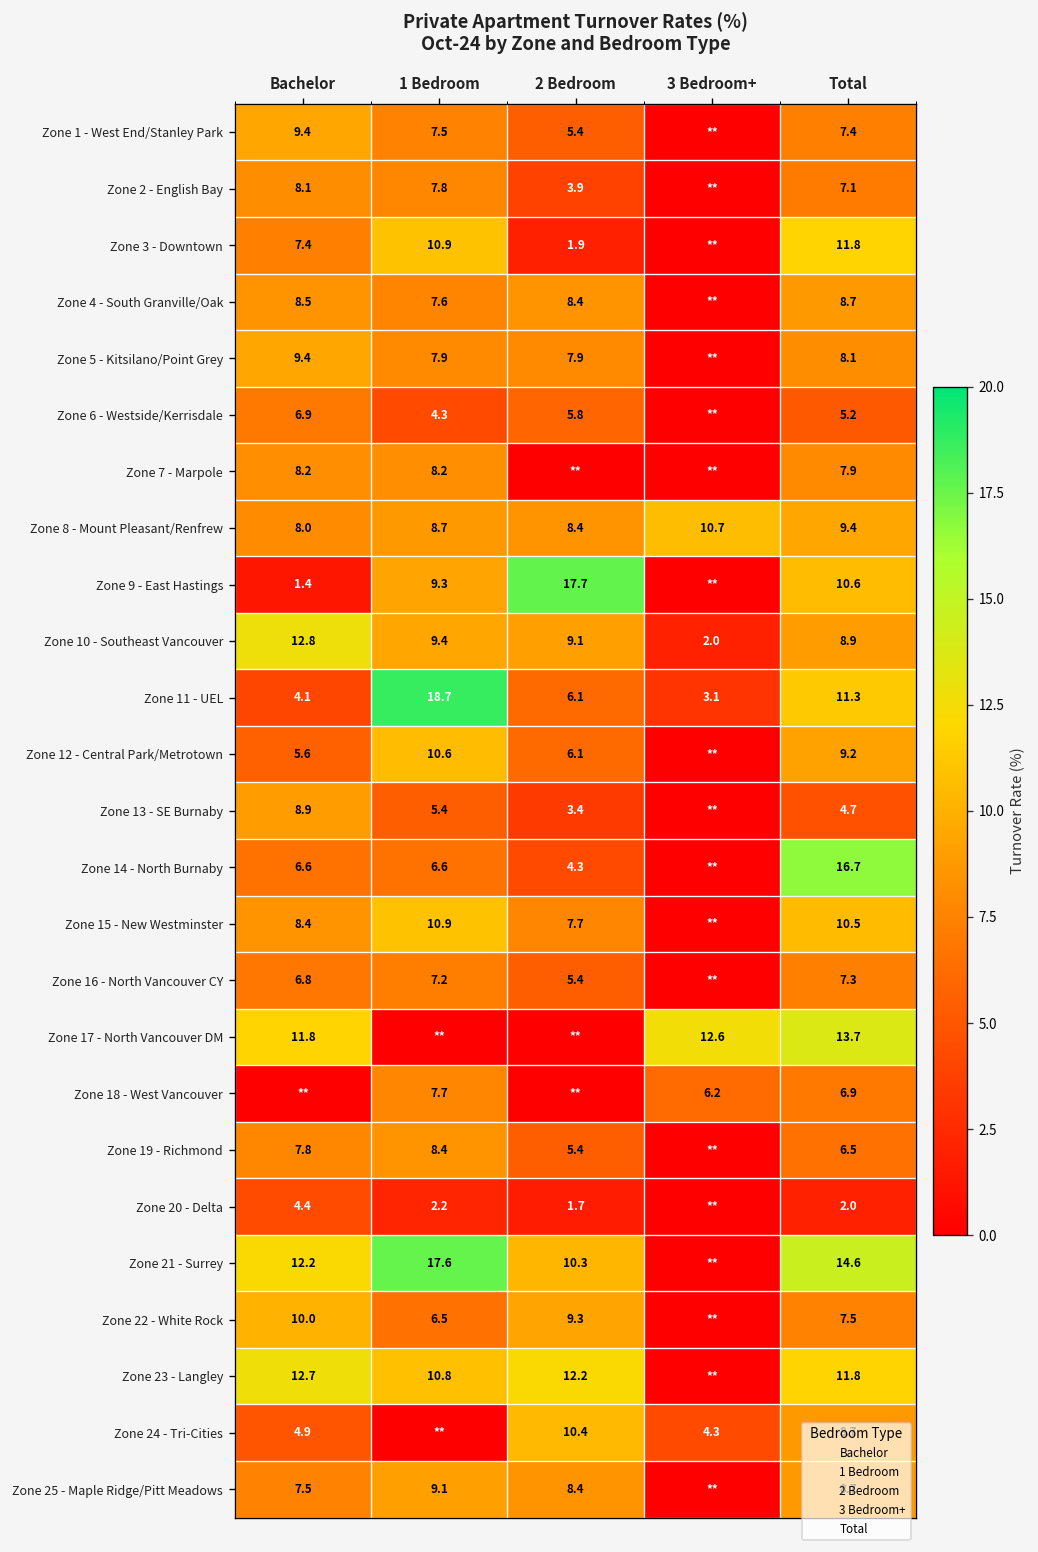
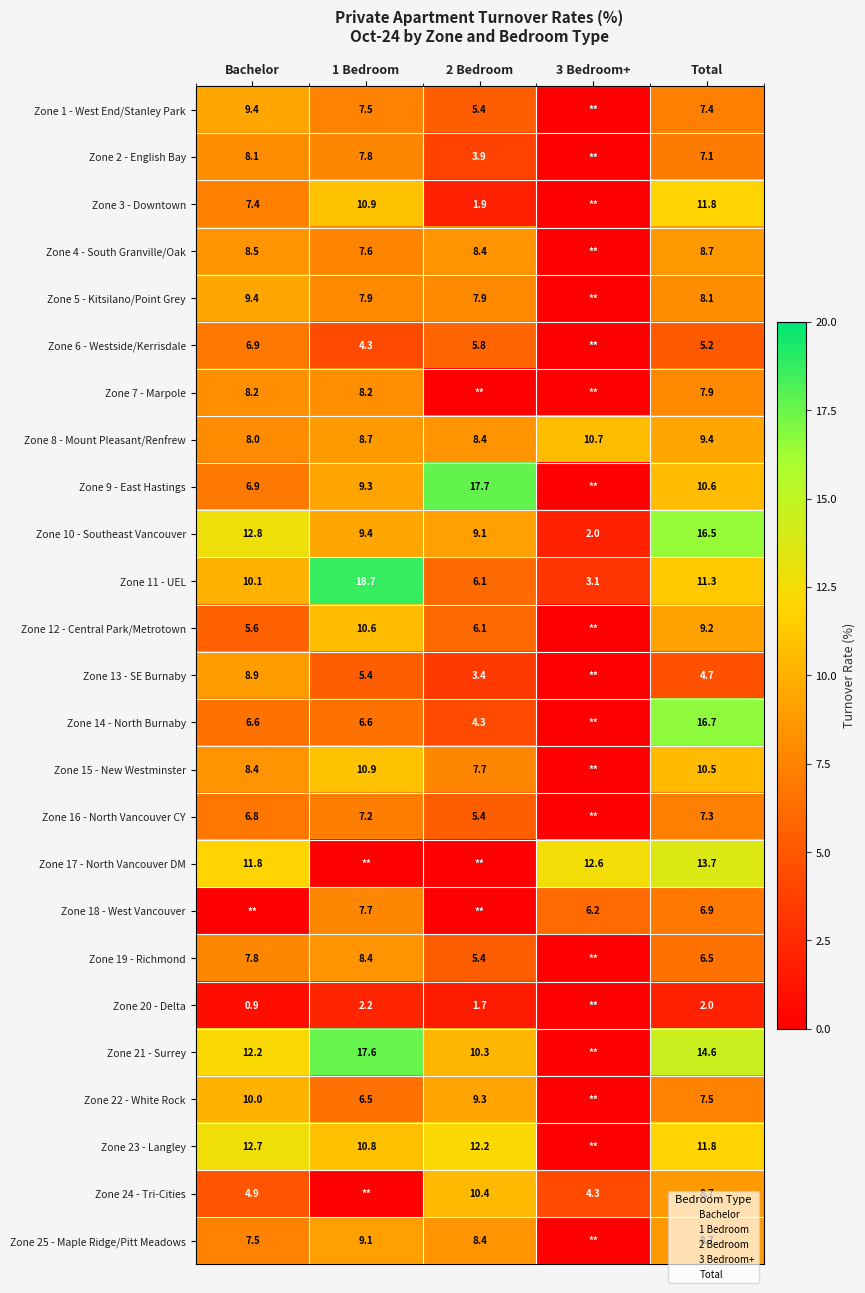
Zone 9 - East Hastings, Bachelor: 1.4 -> 6.9
Zone 10 - Southeast Vancouver, Total: 8.9 -> 16.5
Zone 11 - UEL, Bachelor: 4.1 -> 10.1
Zone 20 - Delta, Bachelor: 4.4 -> 0.9
